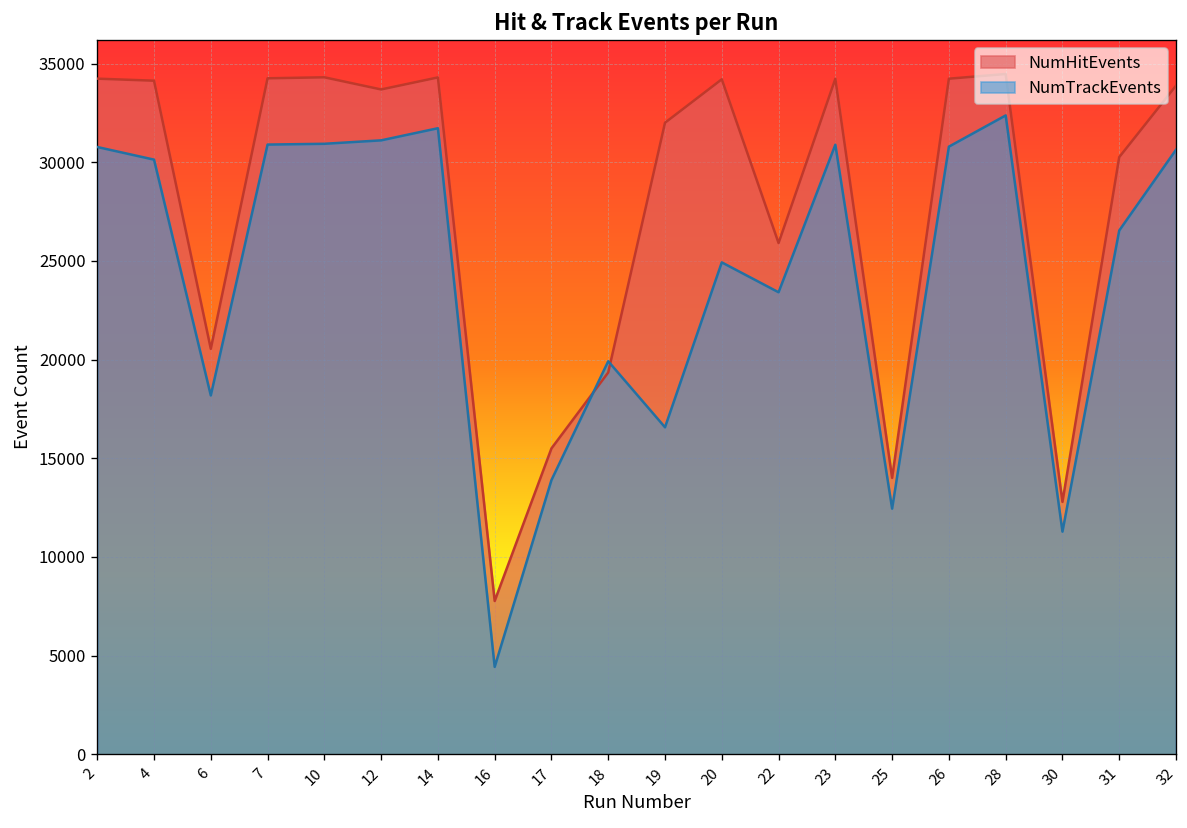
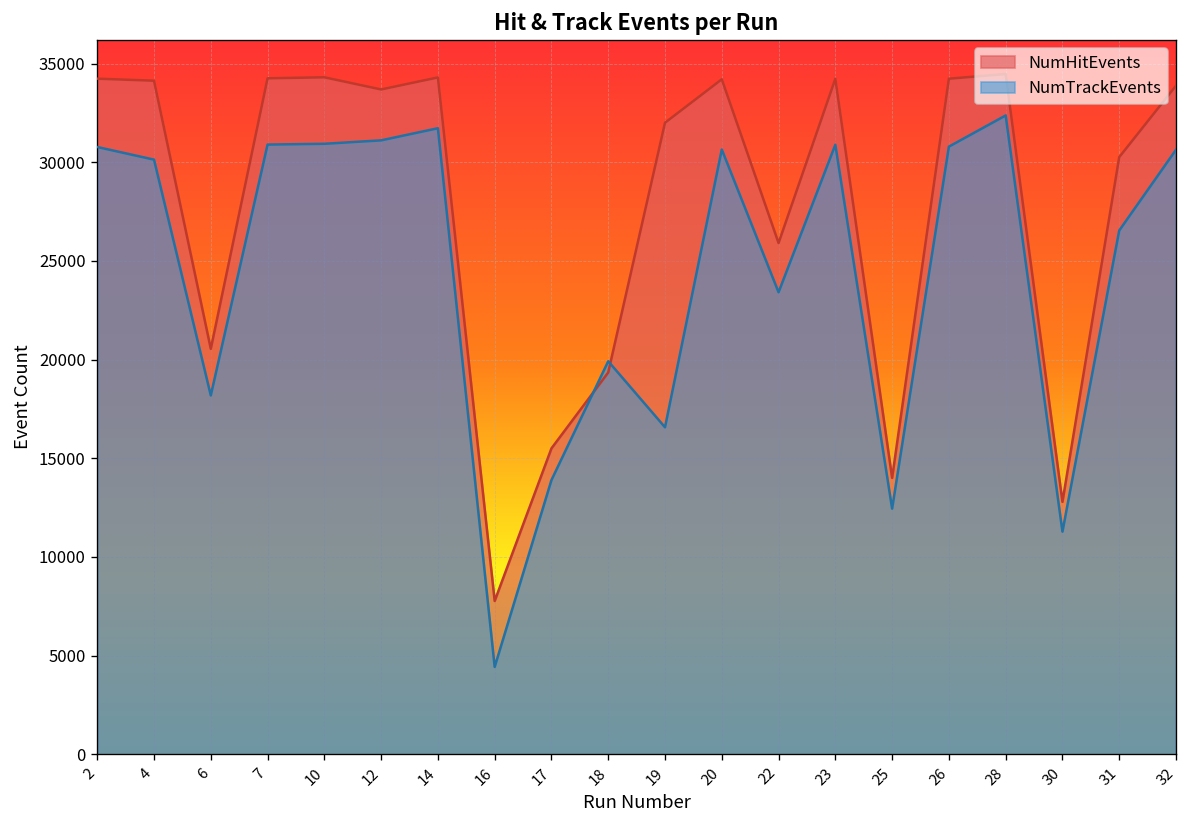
NumTrackEvents, 20: 24900 -> 30600
